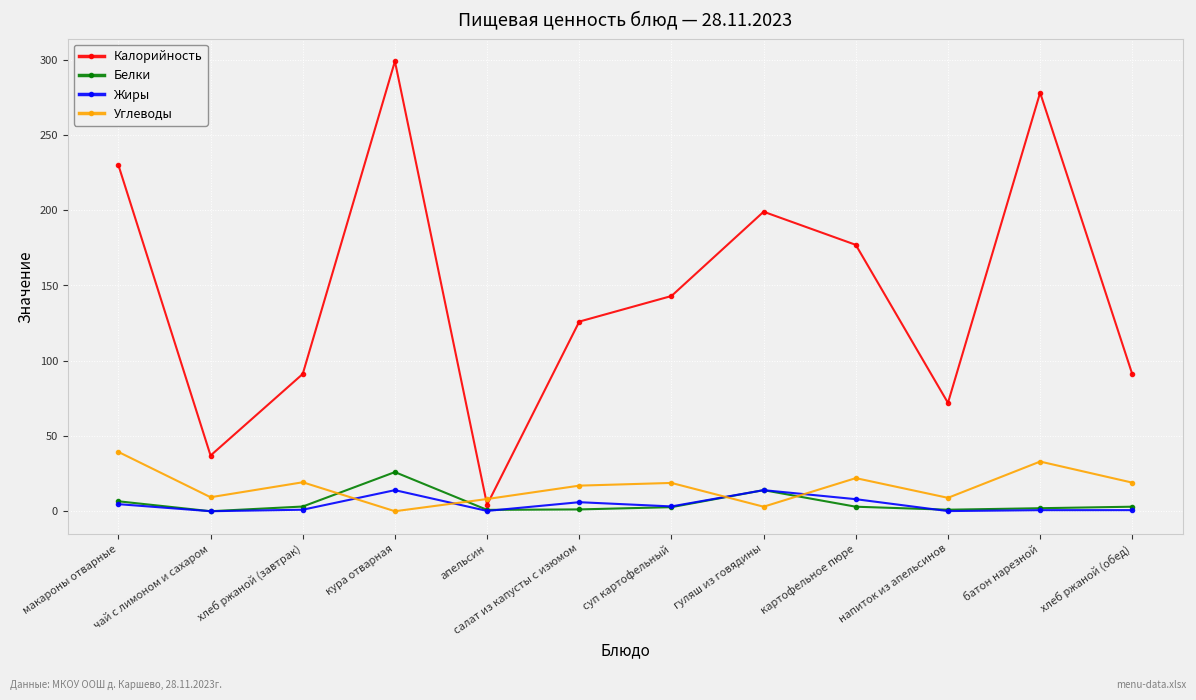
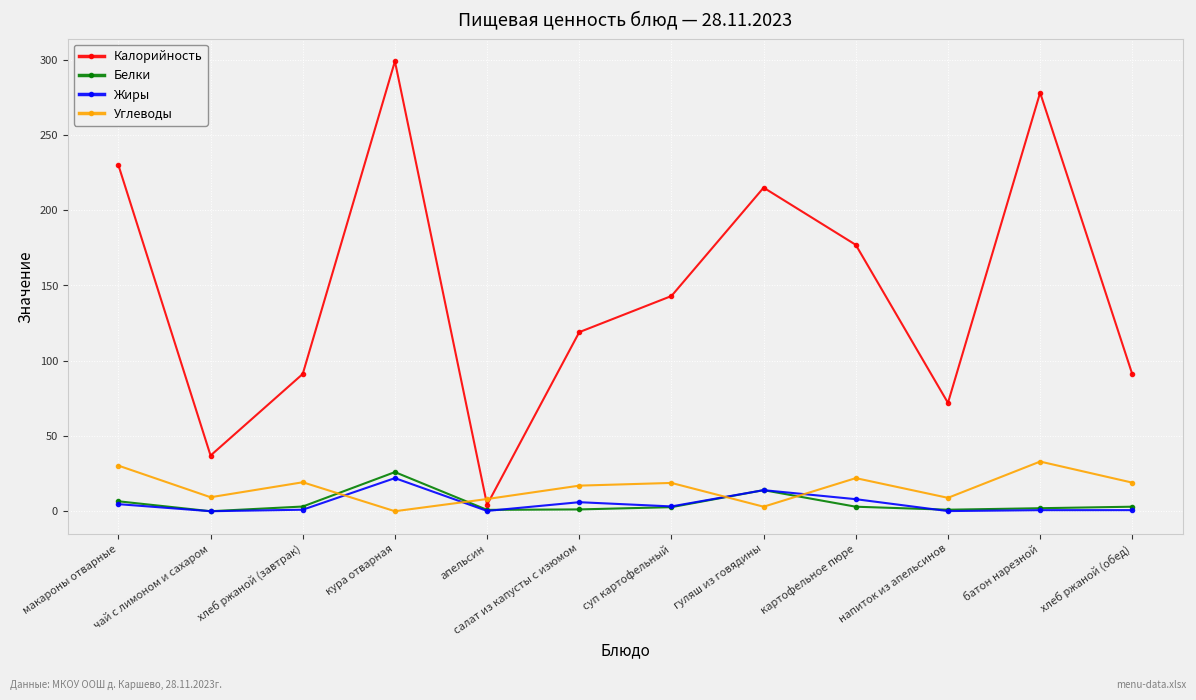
Углеводы, макароны отварные: 39 -> 30
Жиры, кура отварная: 14 -> 22
Калорийность, салат из капусты с изюмом: 126 -> 119
Калорийность, гуляш из говядины: 199 -> 215
